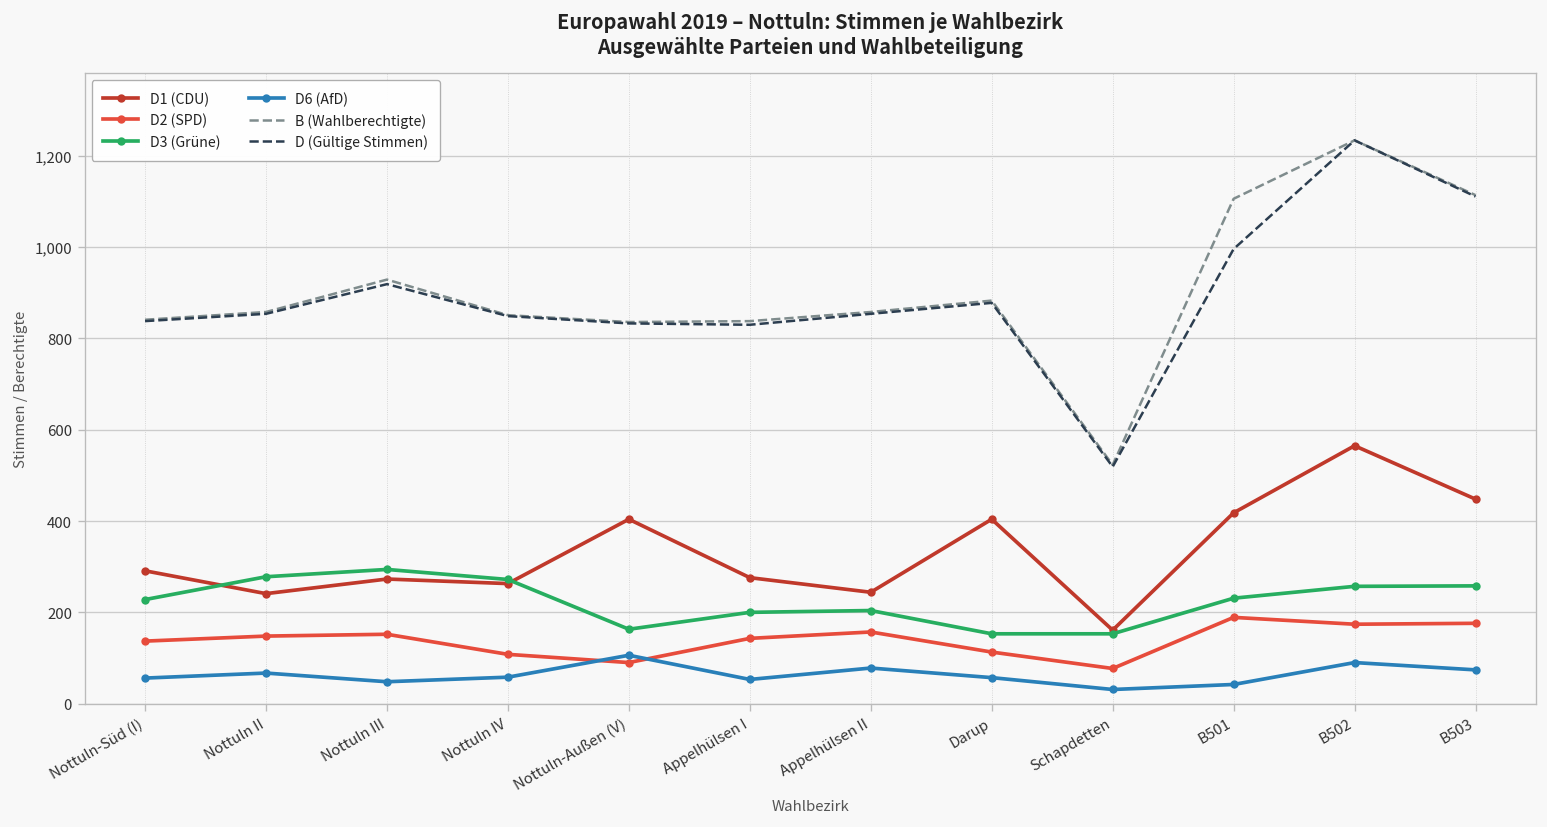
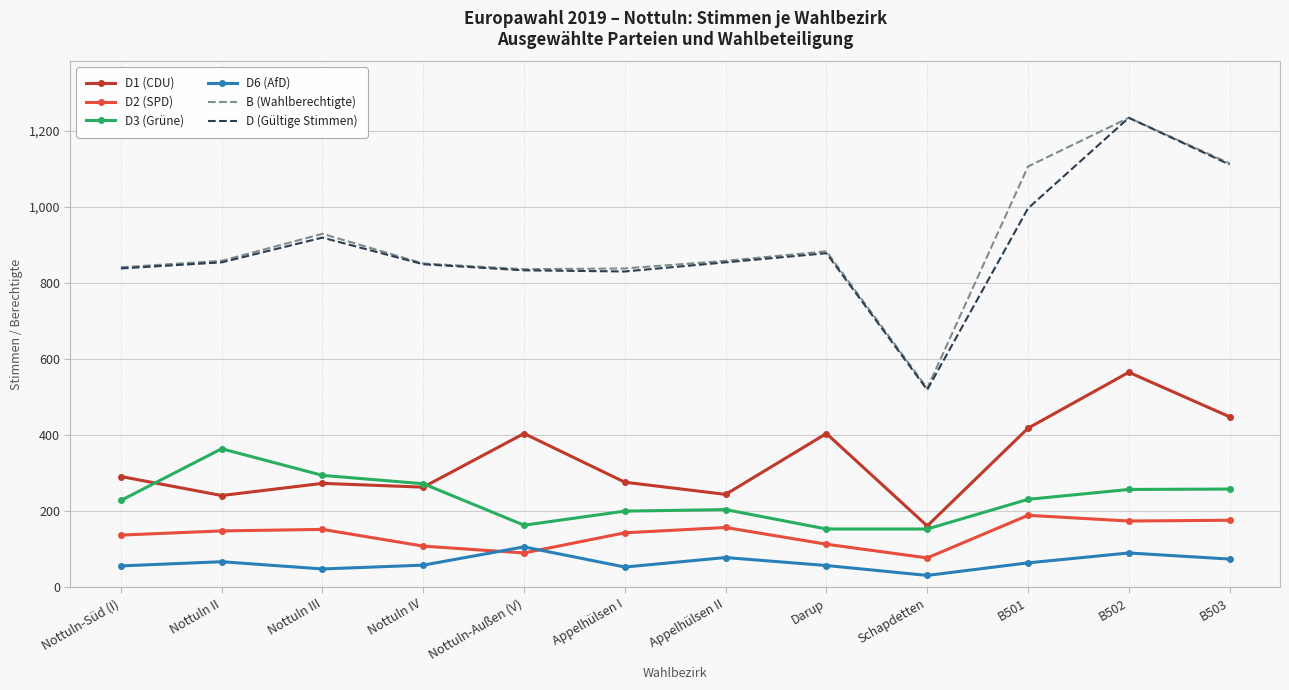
D3 (Grüne), Nottuln II: 280 -> 360
D6 (AfD), B501: 40 -> 60
